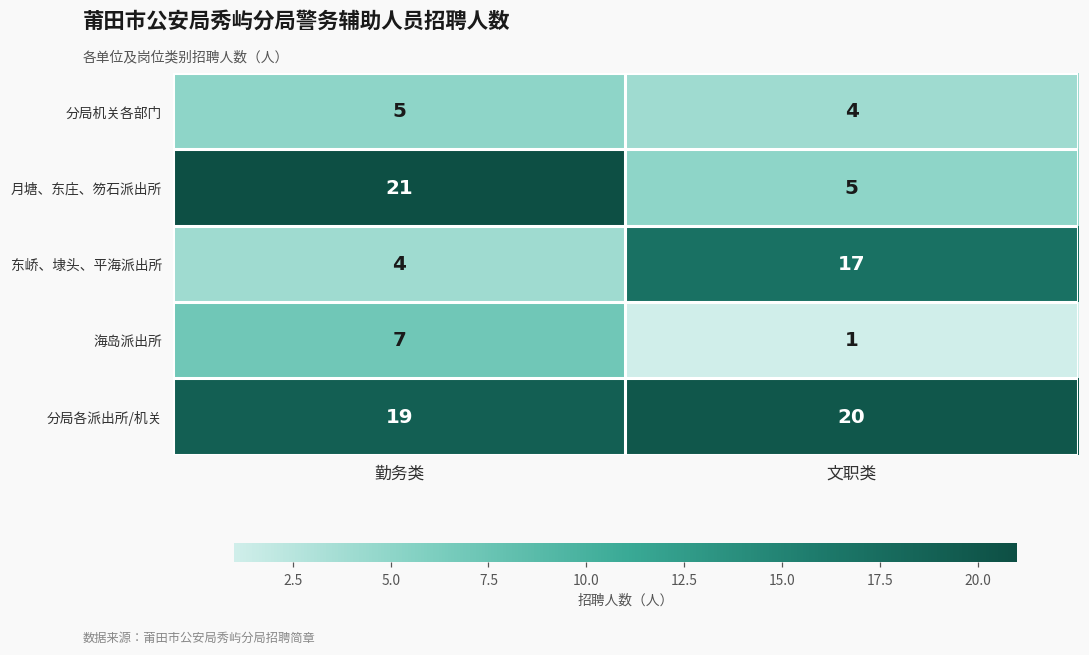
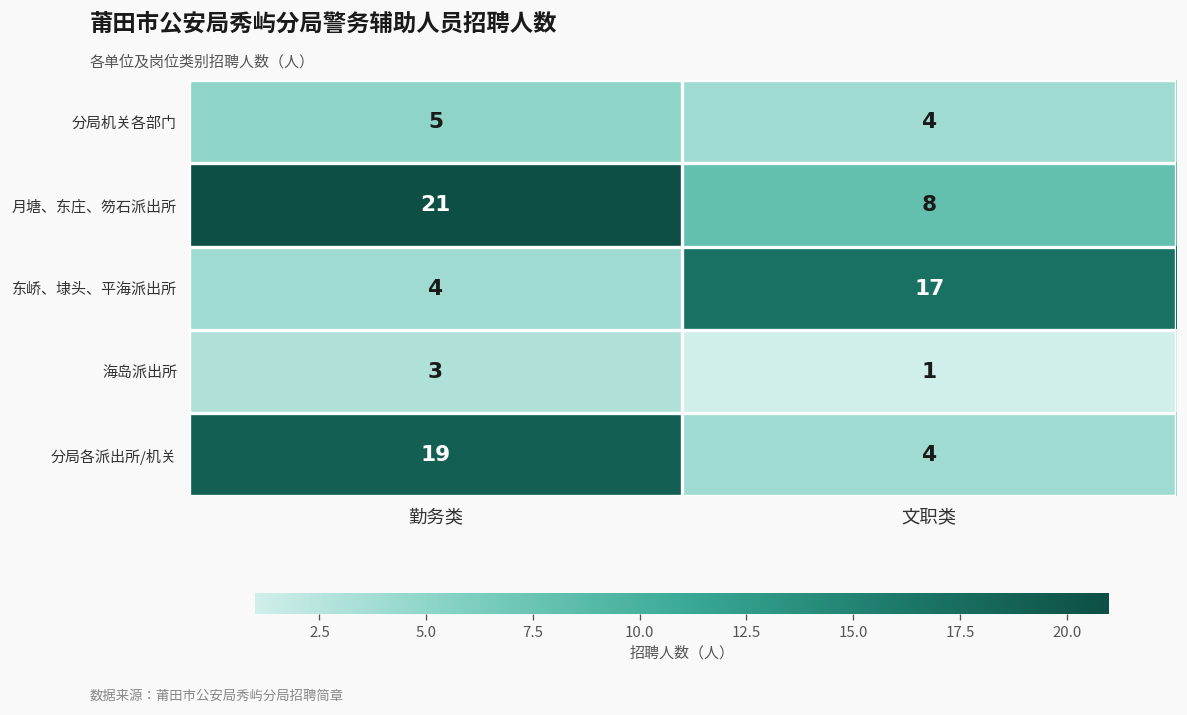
月塘、东庄、笏石派出所, 文职类: 5 -> 8
海岛派出所, 勤务类: 7 -> 3
分局各派出所/机关, 文职类: 20 -> 4
